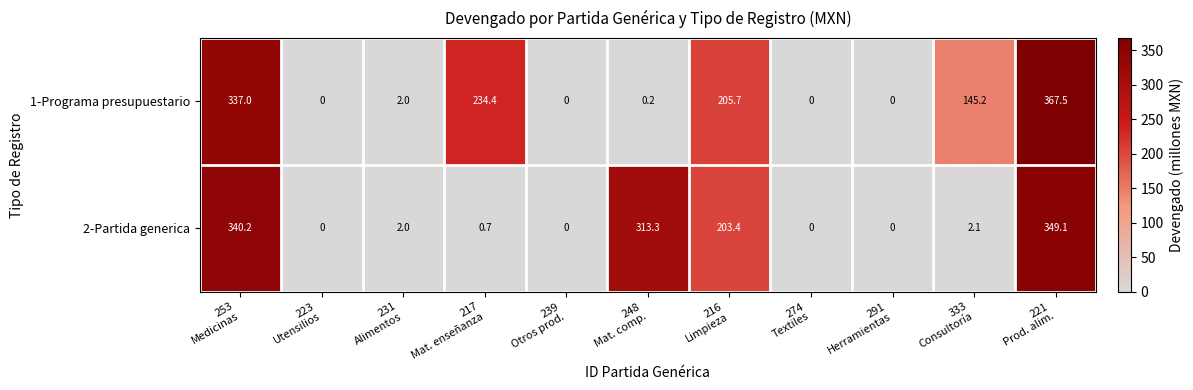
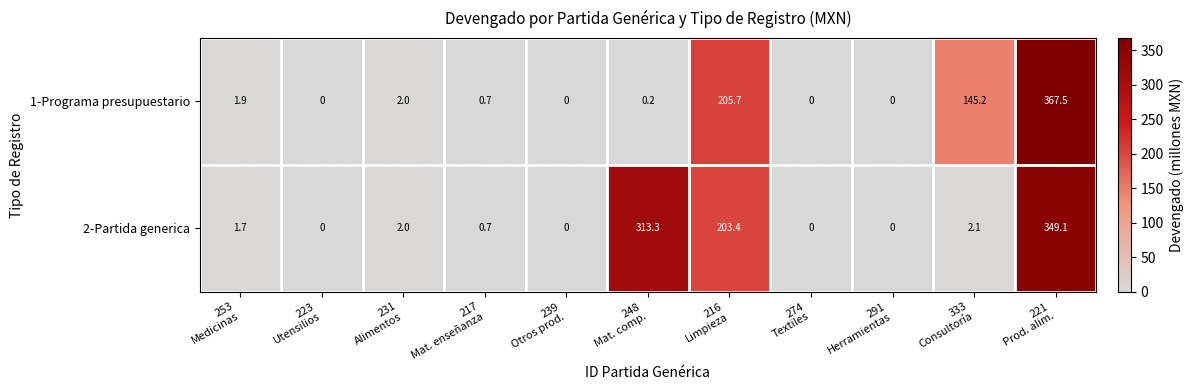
1-Programa presupuestario, 253 Medicinas: 337.0 -> 1.9
1-Programa presupuestario, 217 Mat. enseñanza: 234.4 -> 0.7
2-Partida generica, 253 Medicinas: 340.2 -> 1.7
